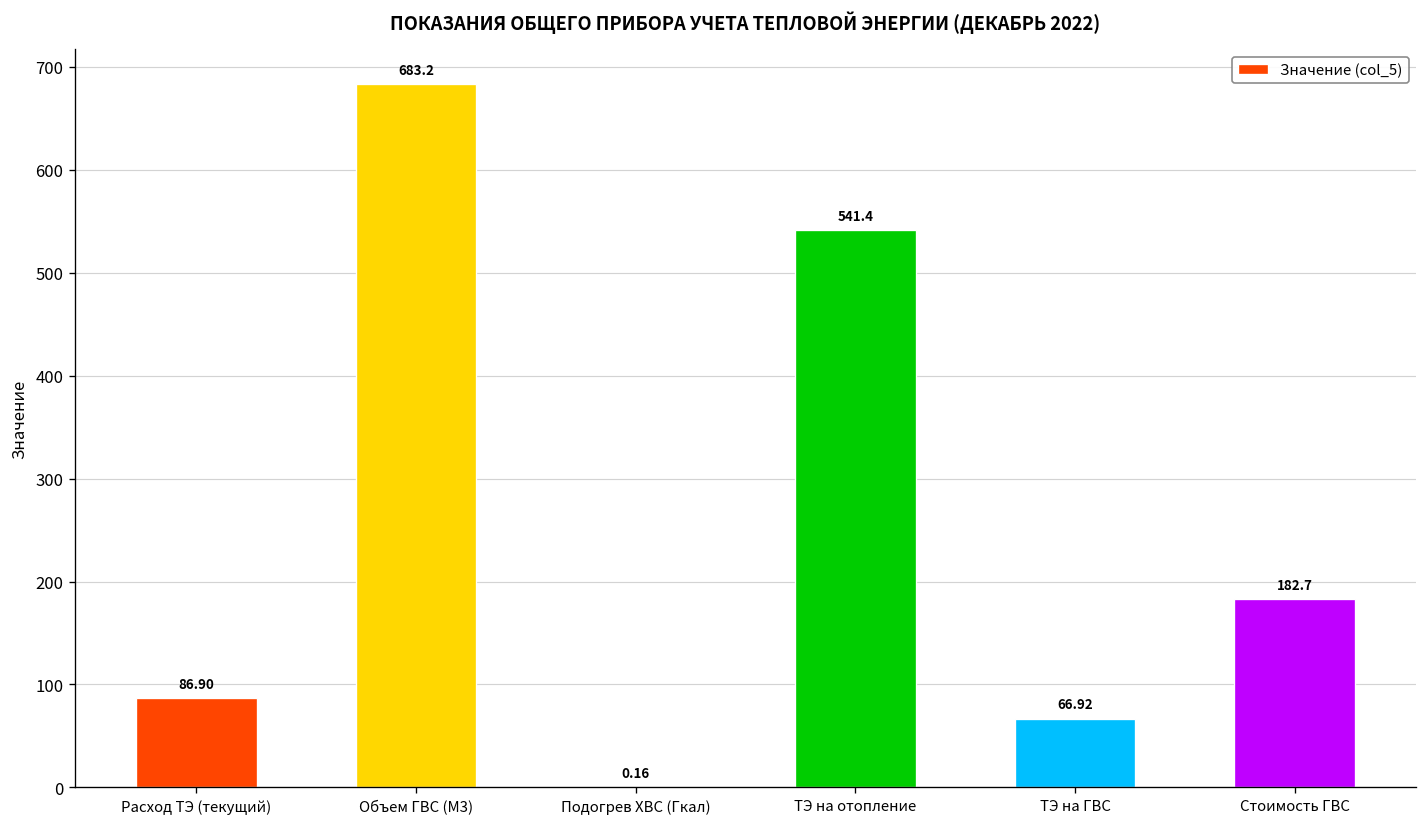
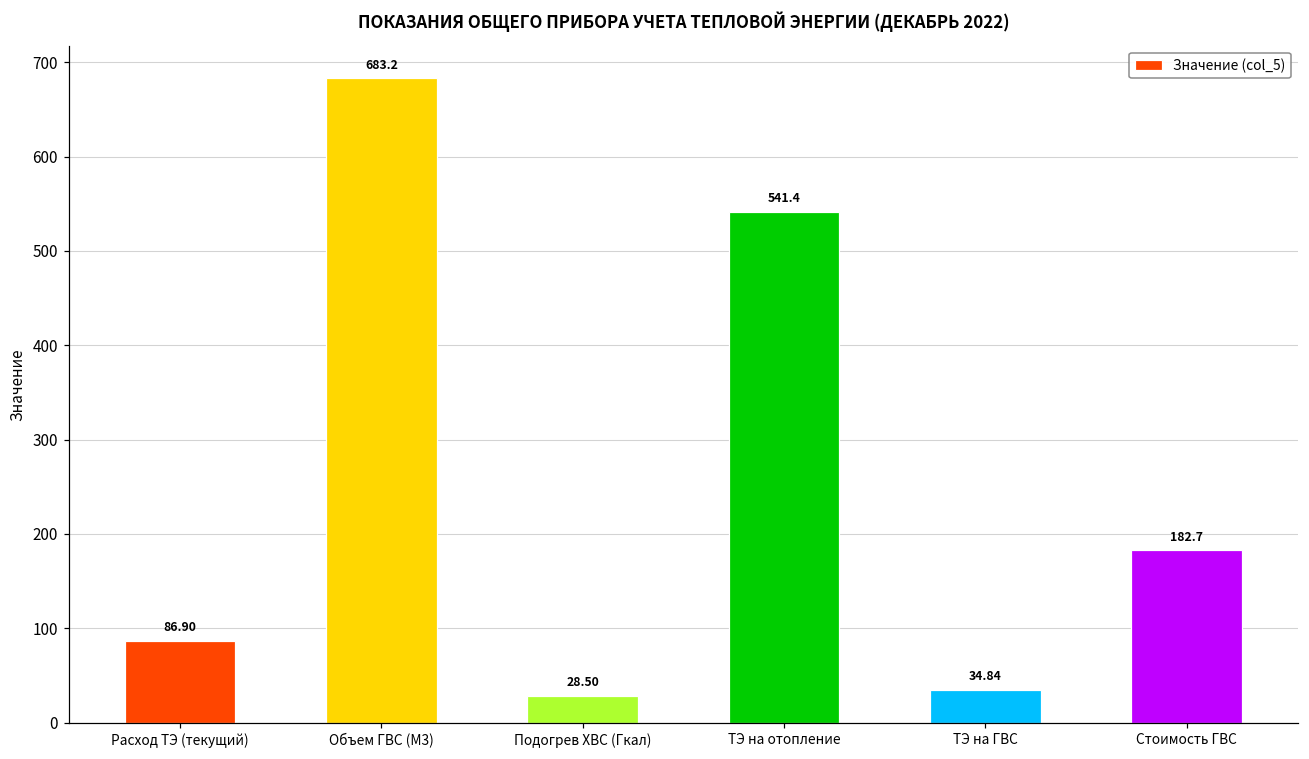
Подогрев ХВС (Гкал): 0.16 -> 28.50
ТЭ на ГВС: 66.92 -> 34.84
